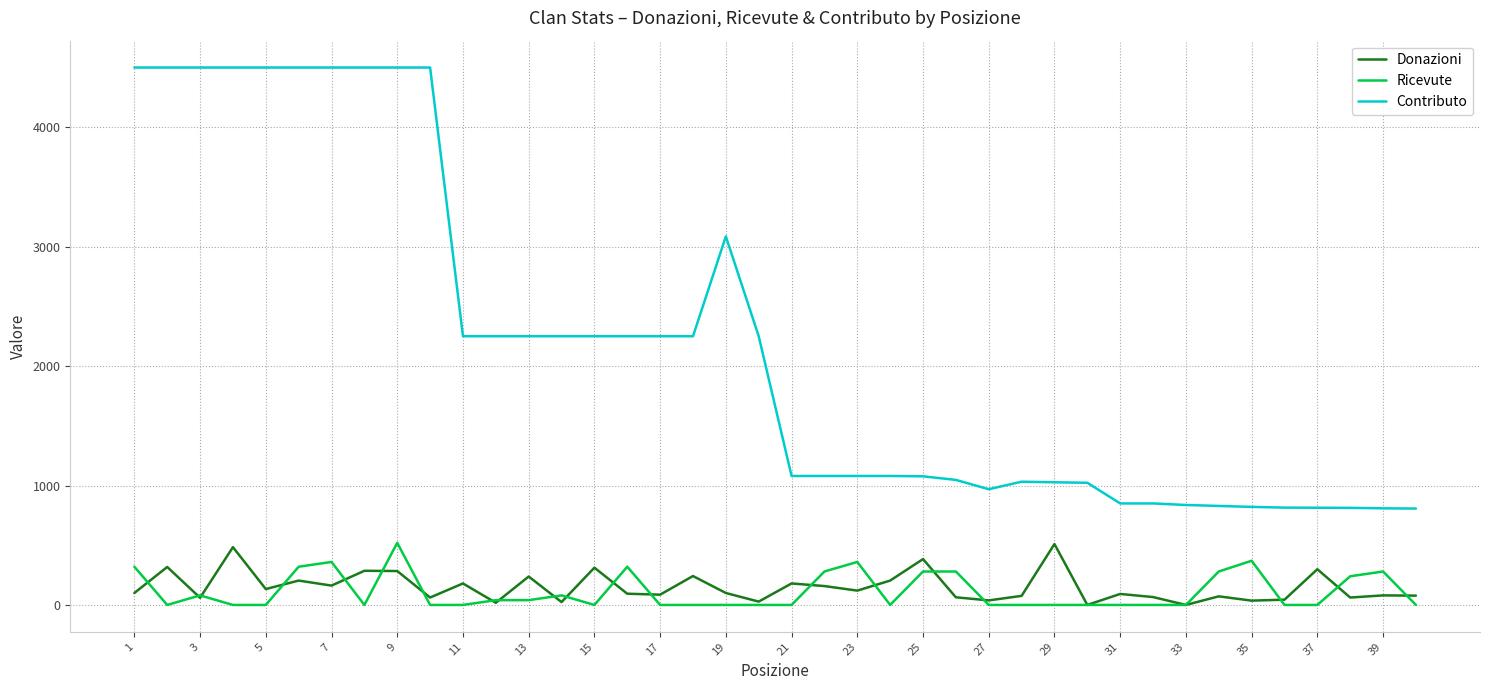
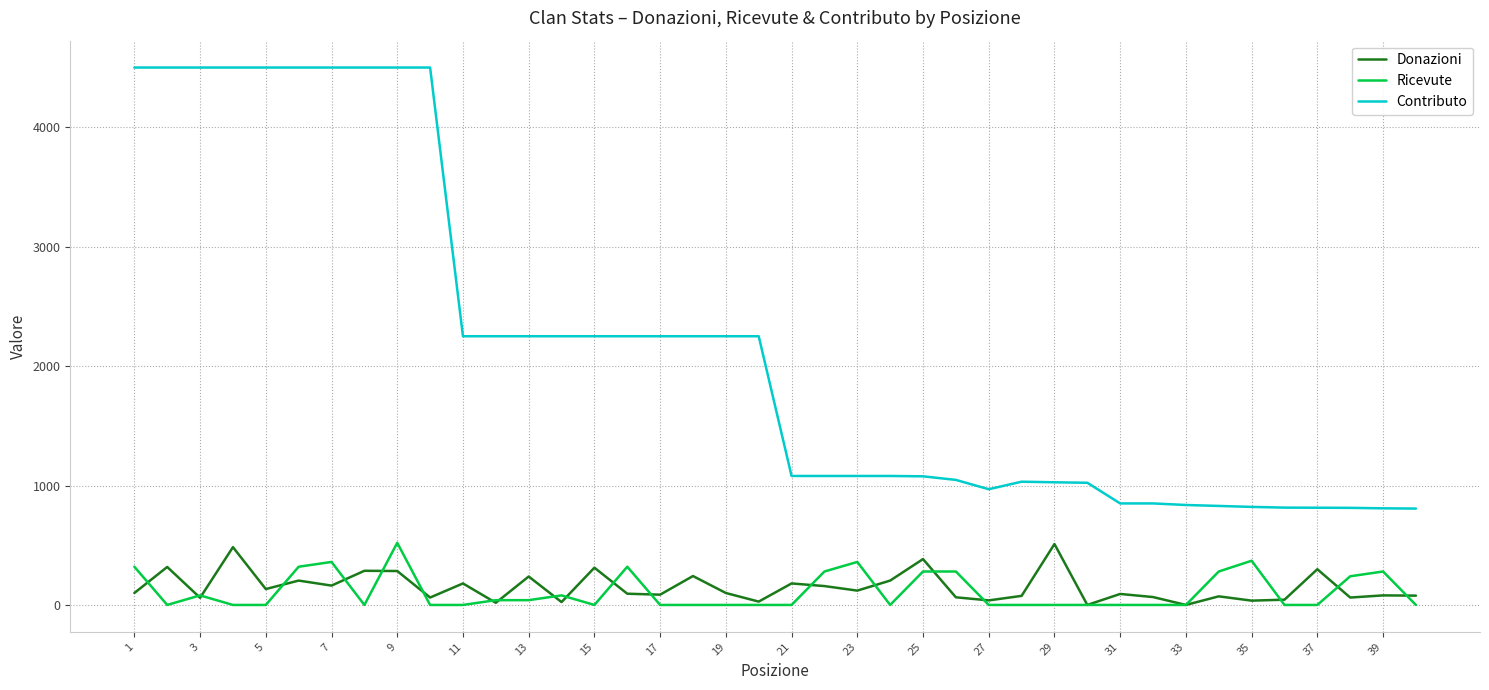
Contributo, 19: 3090 -> 2250
